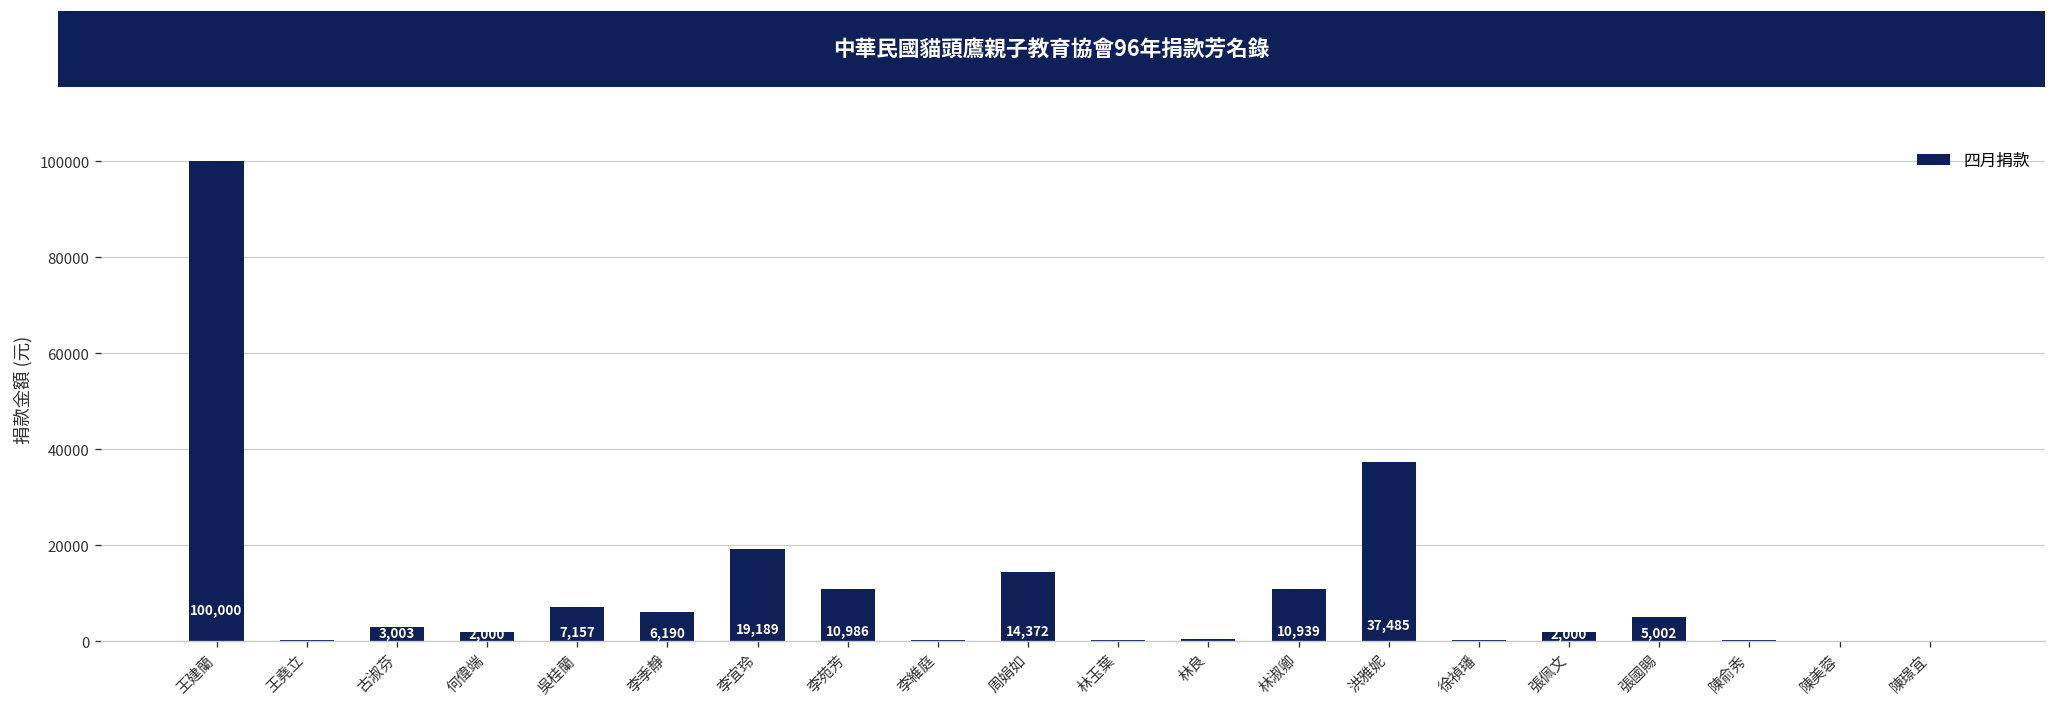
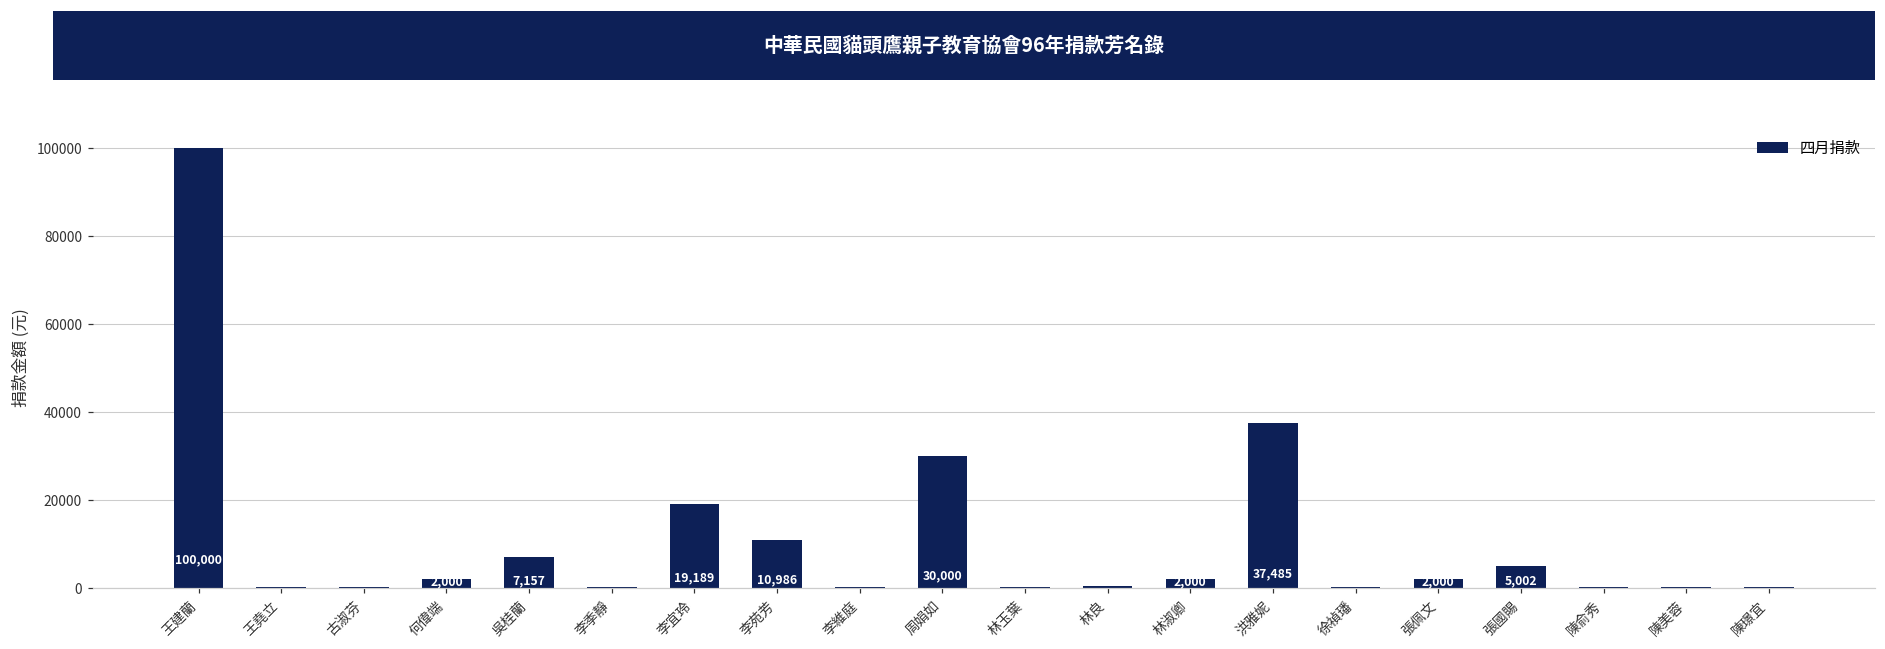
古淑芬: 3000 -> 0
李季靜: 6000 -> 0
周娟如: 14,372 -> 30,000
林淑卿: 10,939 -> 2,000
